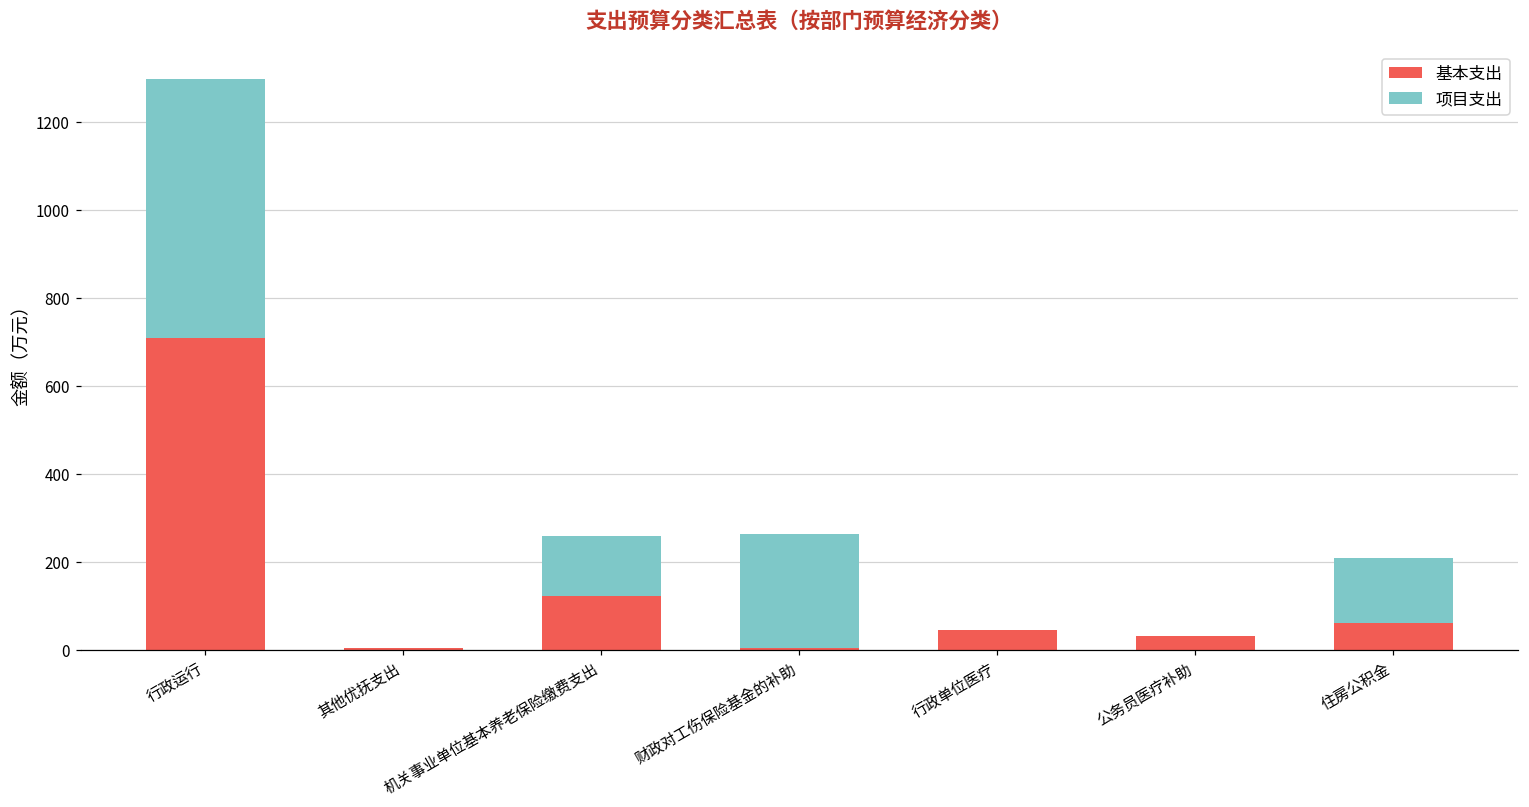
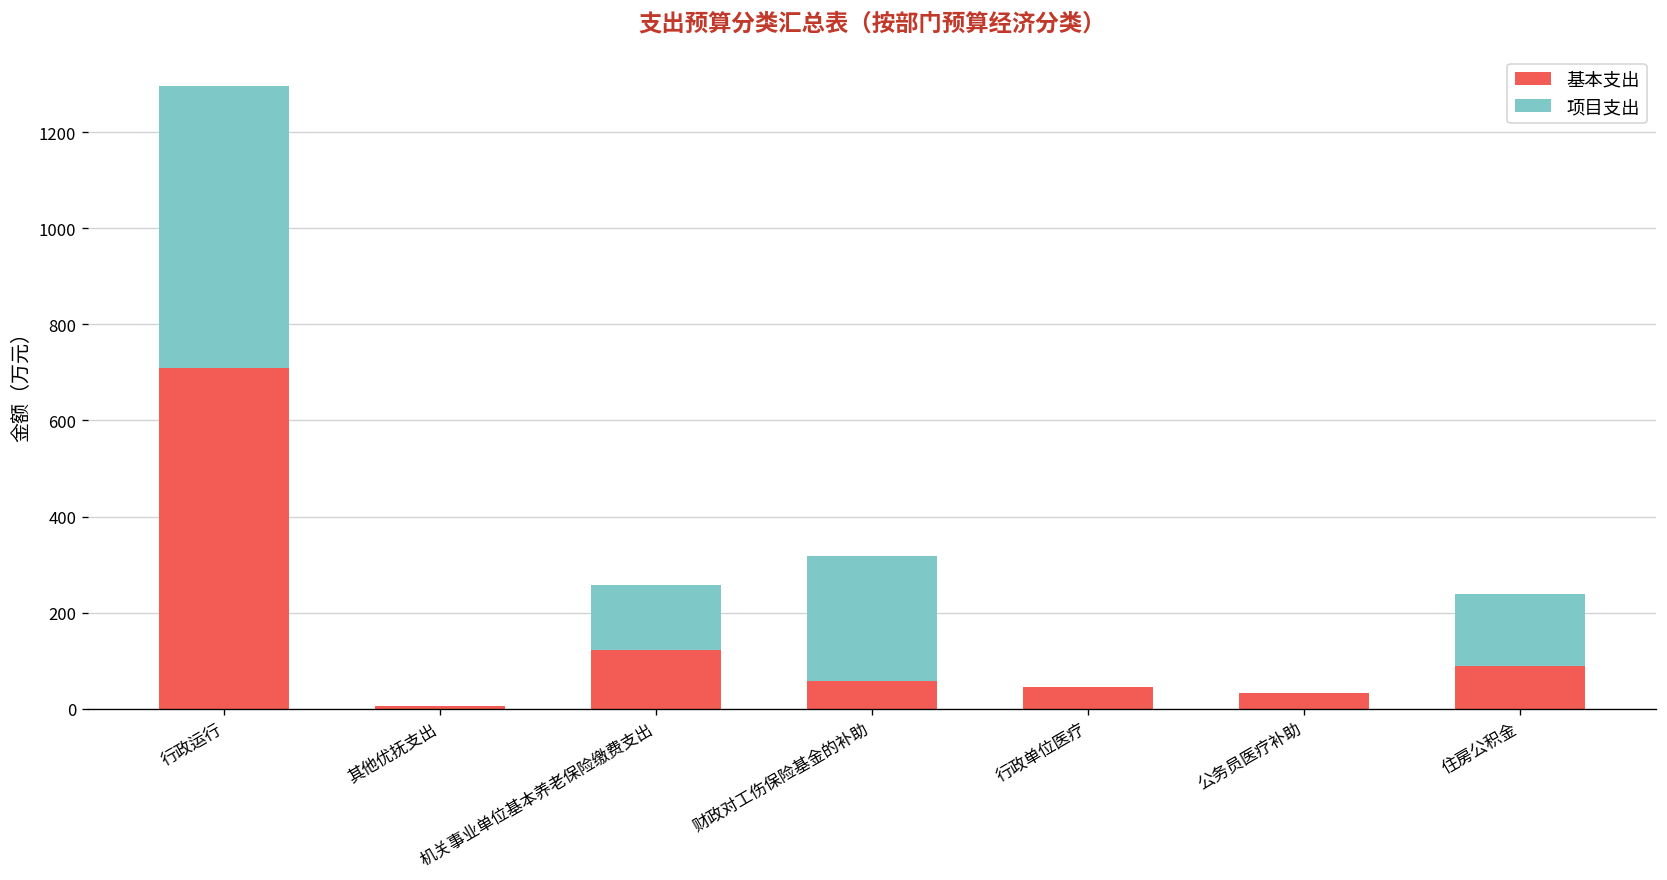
基本支出, 财政对工伤保险基金的补助: 0 -> 60
基本支出, 住房公积金: 60 -> 90
